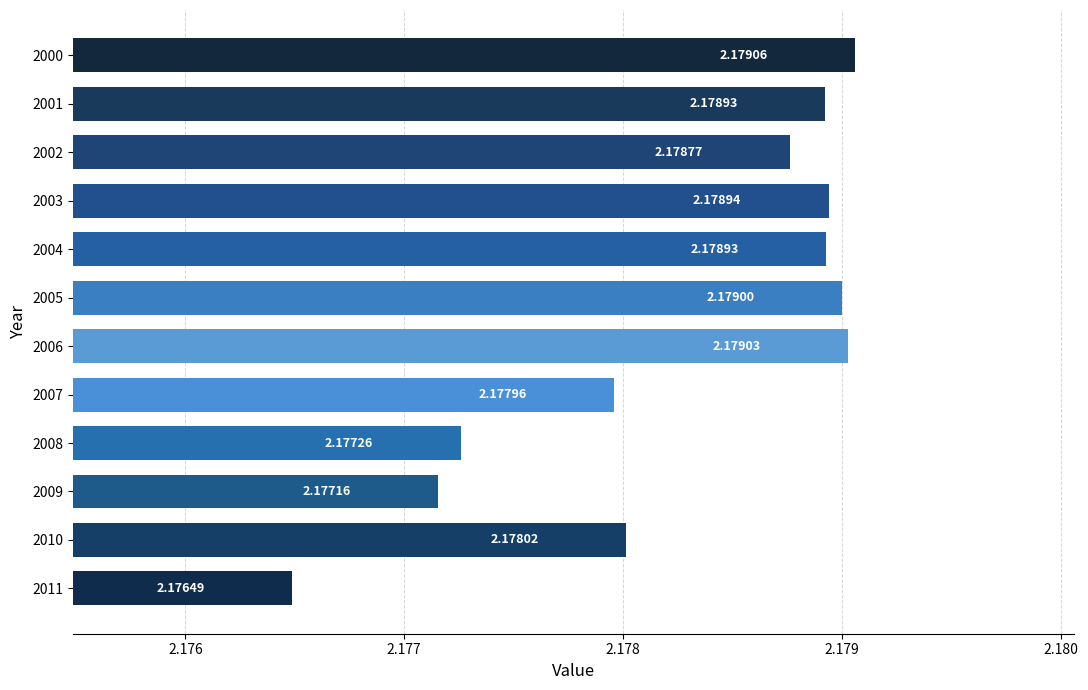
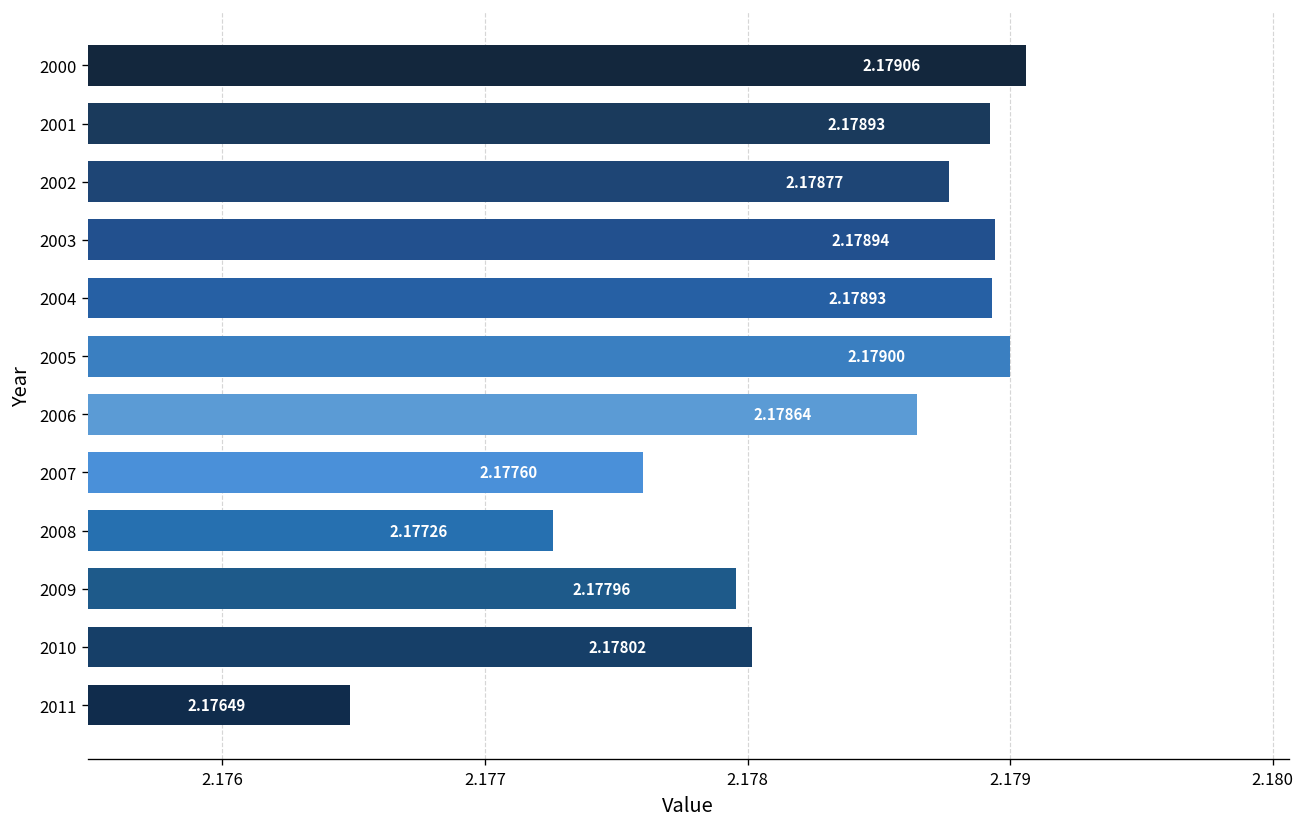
2006: 2.17903 -> 2.17864
2007: 2.17796 -> 2.17760
2009: 2.17716 -> 2.17796
